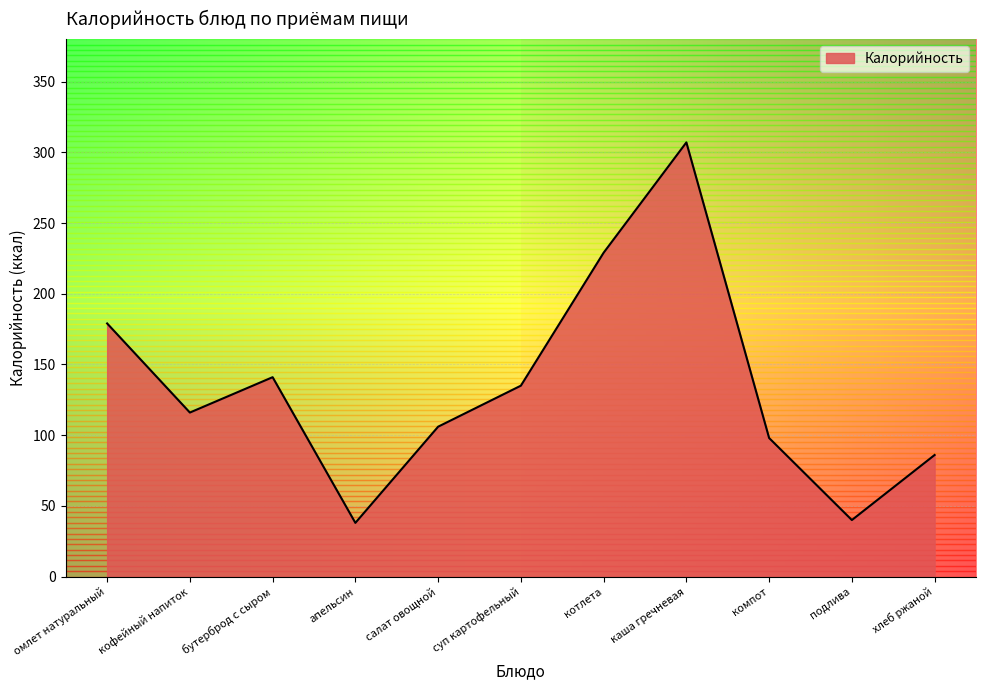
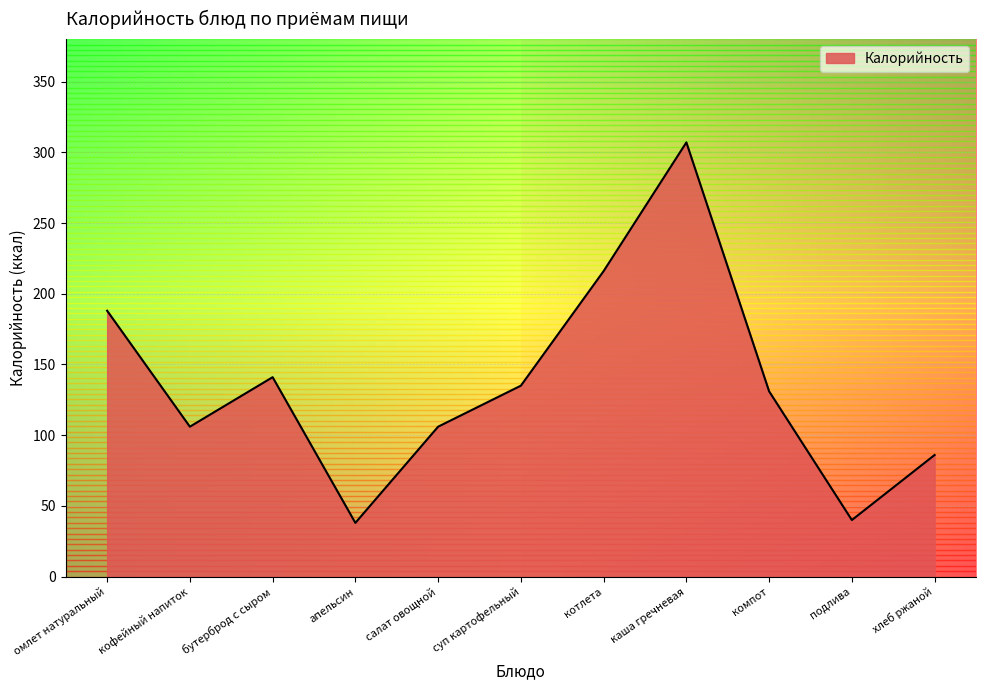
омлет натуральный: 179 -> 188
кофейный напиток: 116 -> 106
котлета: 229 -> 216
компот: 98 -> 131
